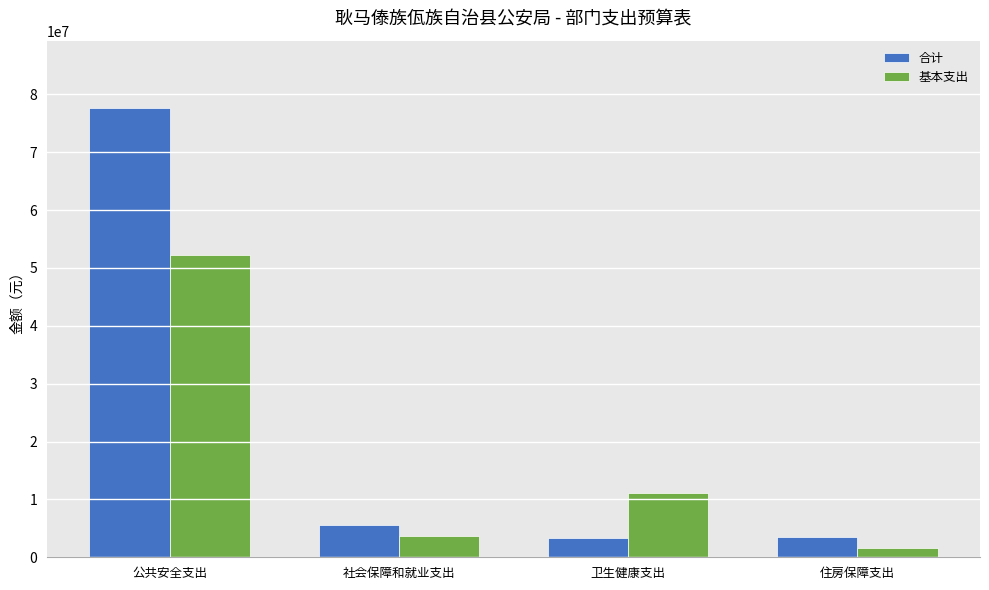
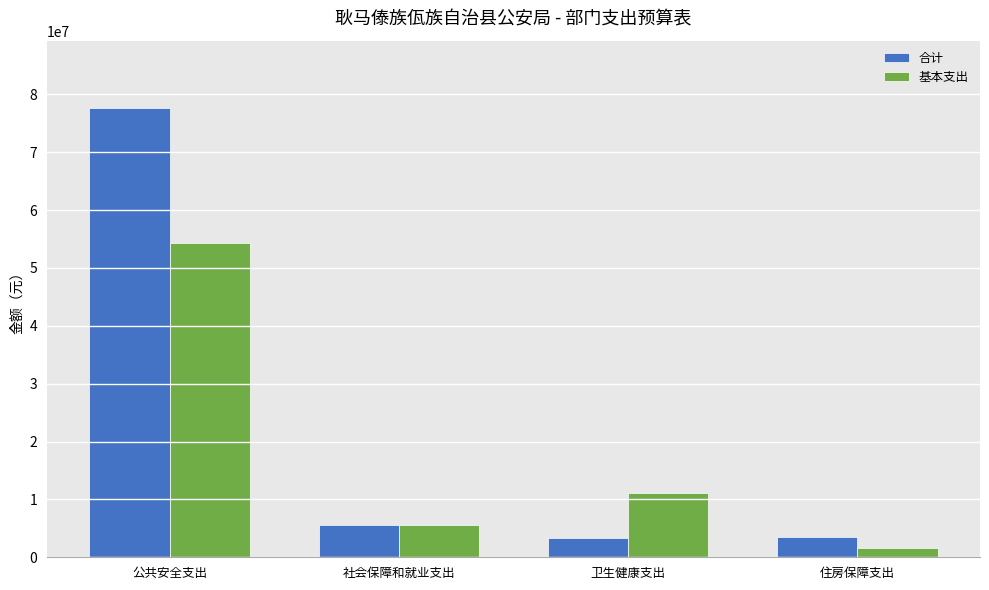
基本支出, 公共安全支出: 52000000 -> 54000000
基本支出, 社会保障和就业支出: 4000000 -> 5000000
